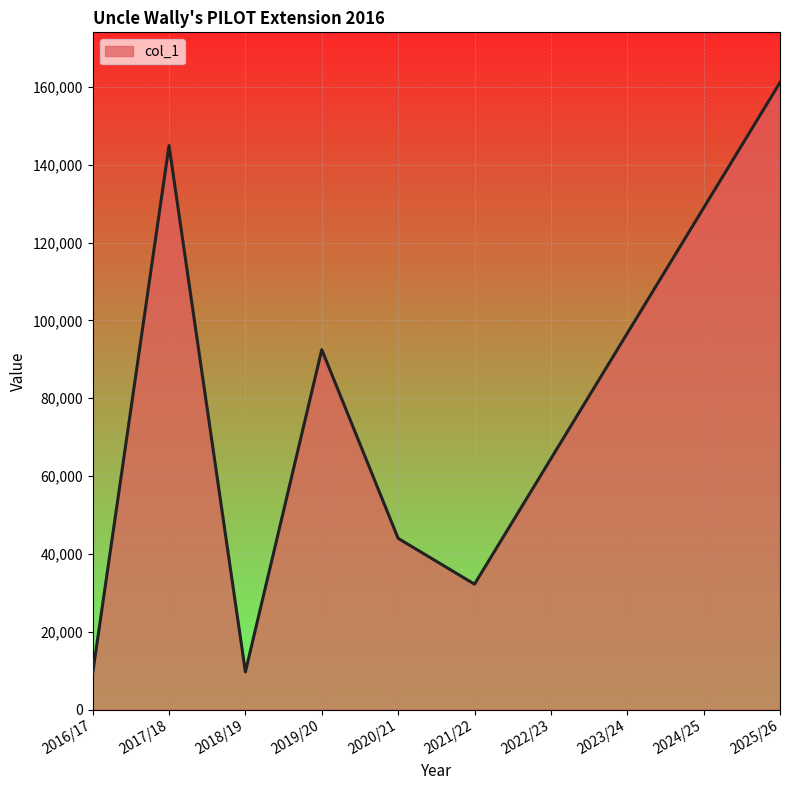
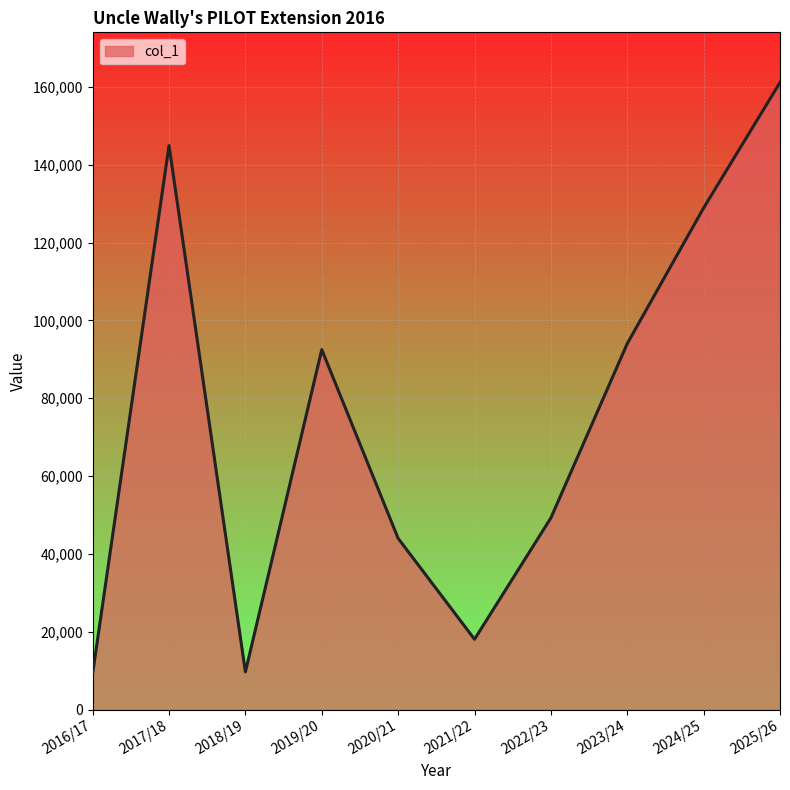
2021/22: 32,000 -> 18,000
2022/23: 64,000 -> 49,000
2023/24: 97,000 -> 94,000
